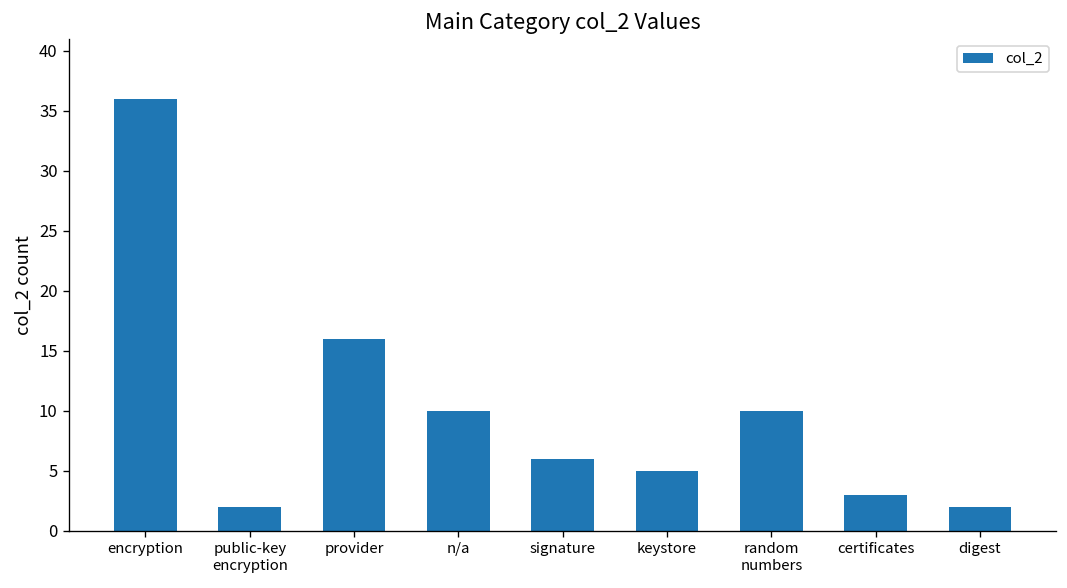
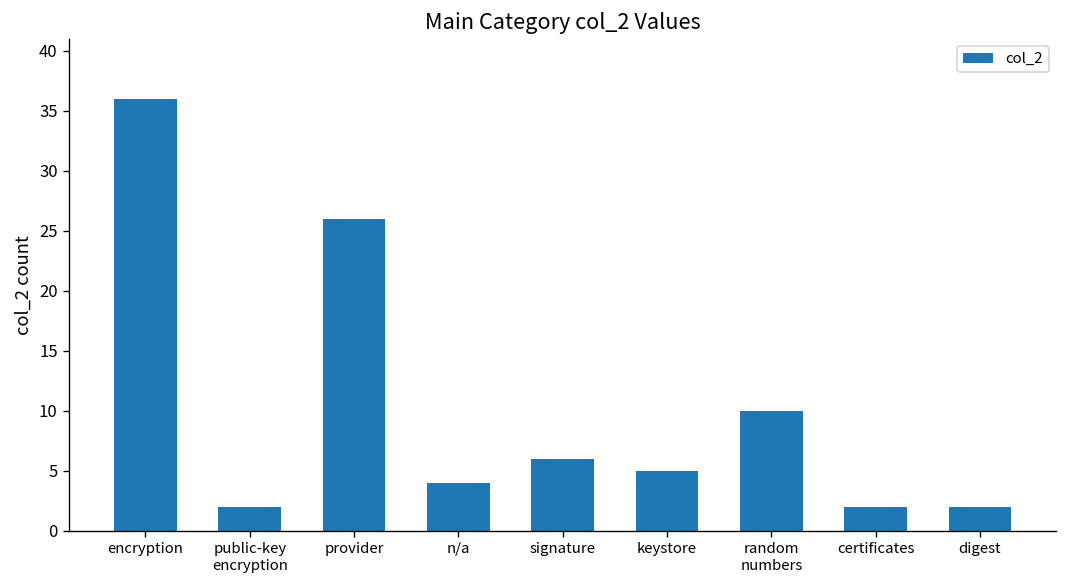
provider: 16 -> 26
n/a: 10 -> 4
certificates: 3 -> 2
